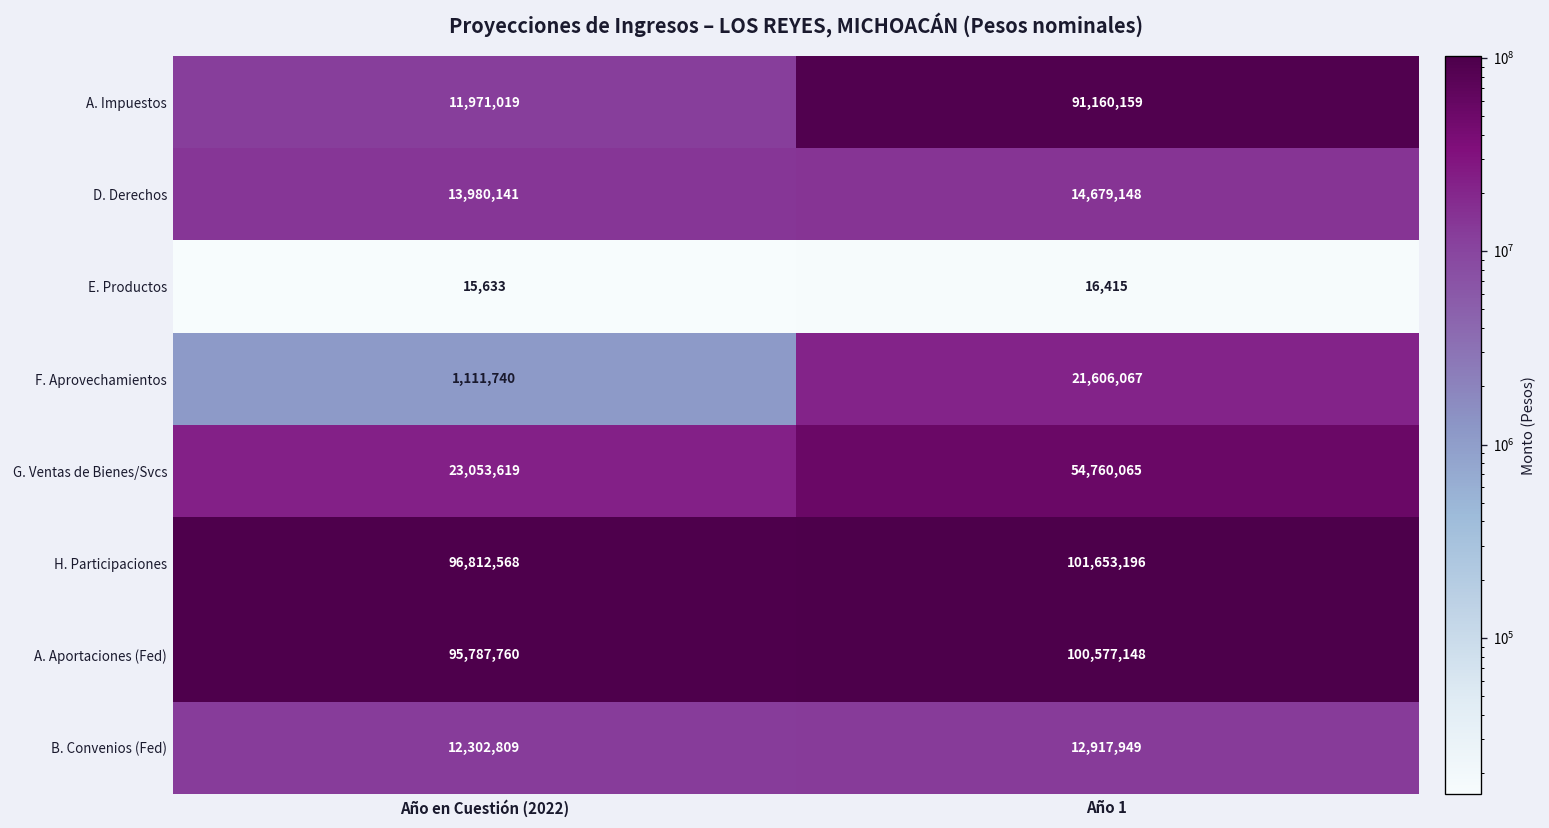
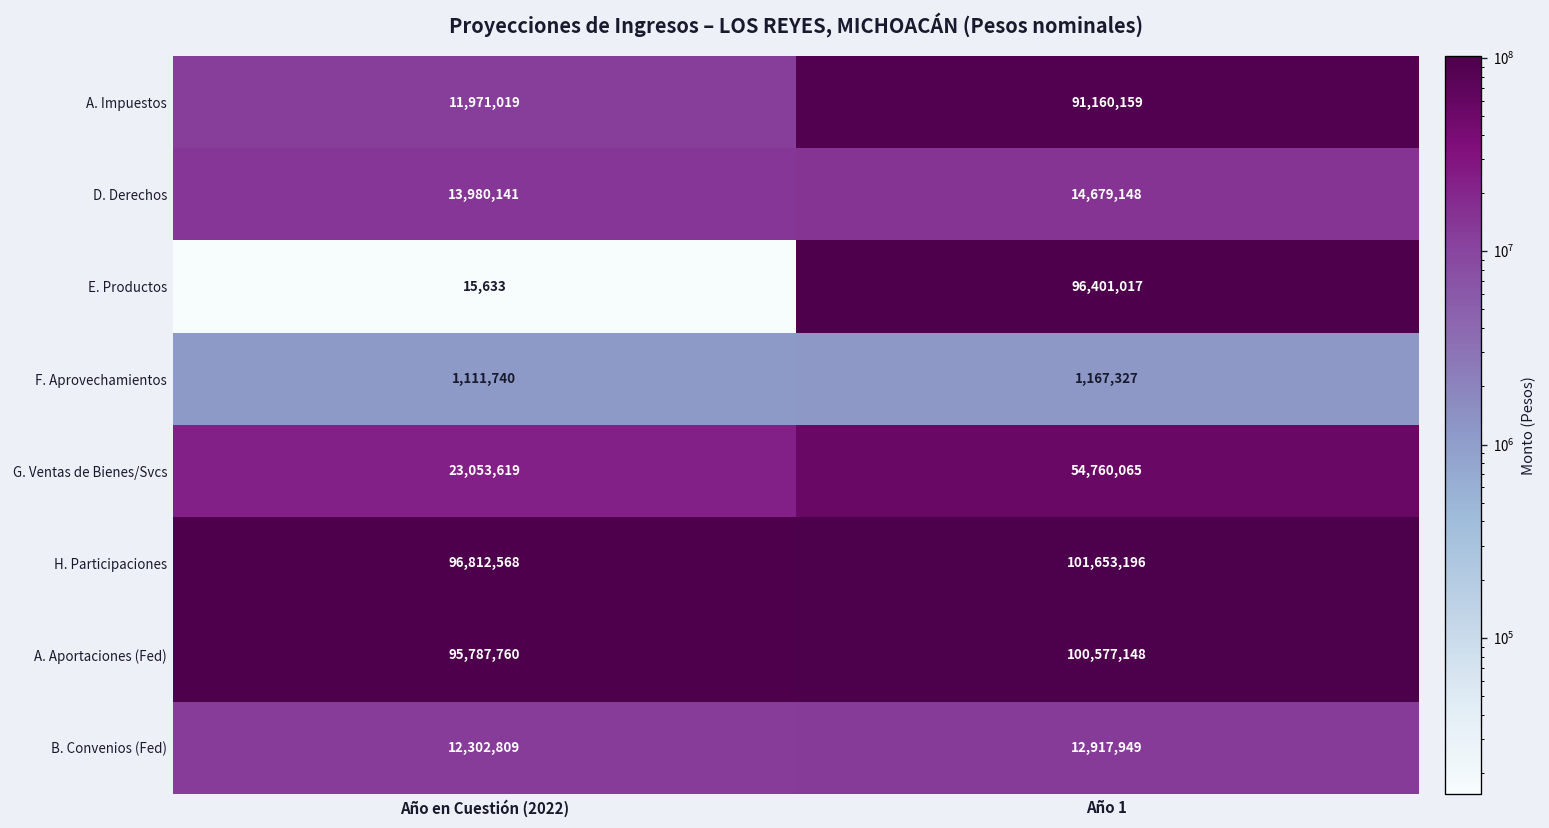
E. Productos, Año 1: 16,415 -> 96,401,017
F. Aprovechamientos, Año 1: 21,606,067 -> 1,167,327
